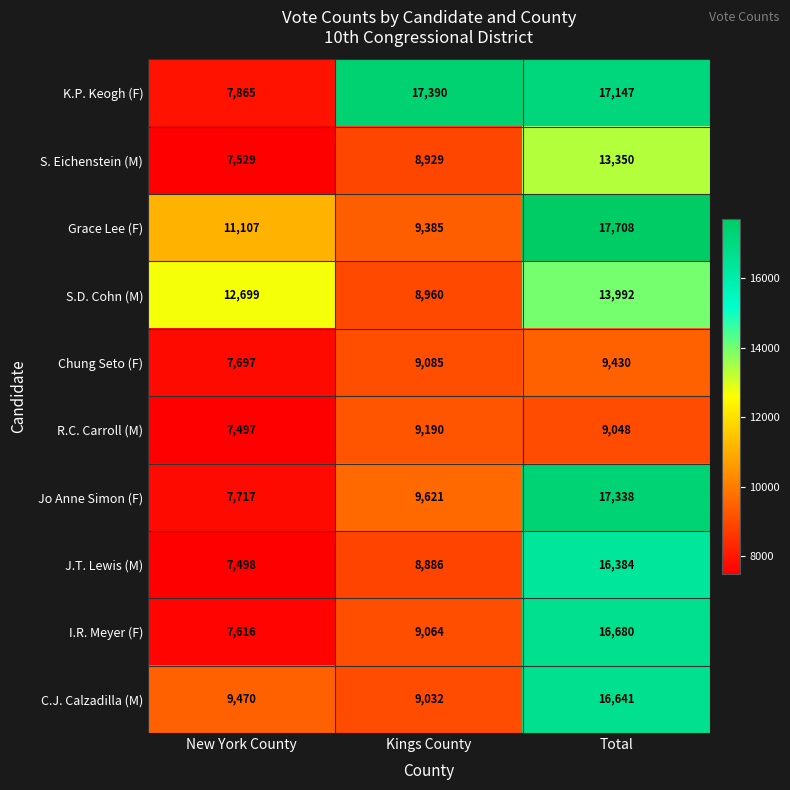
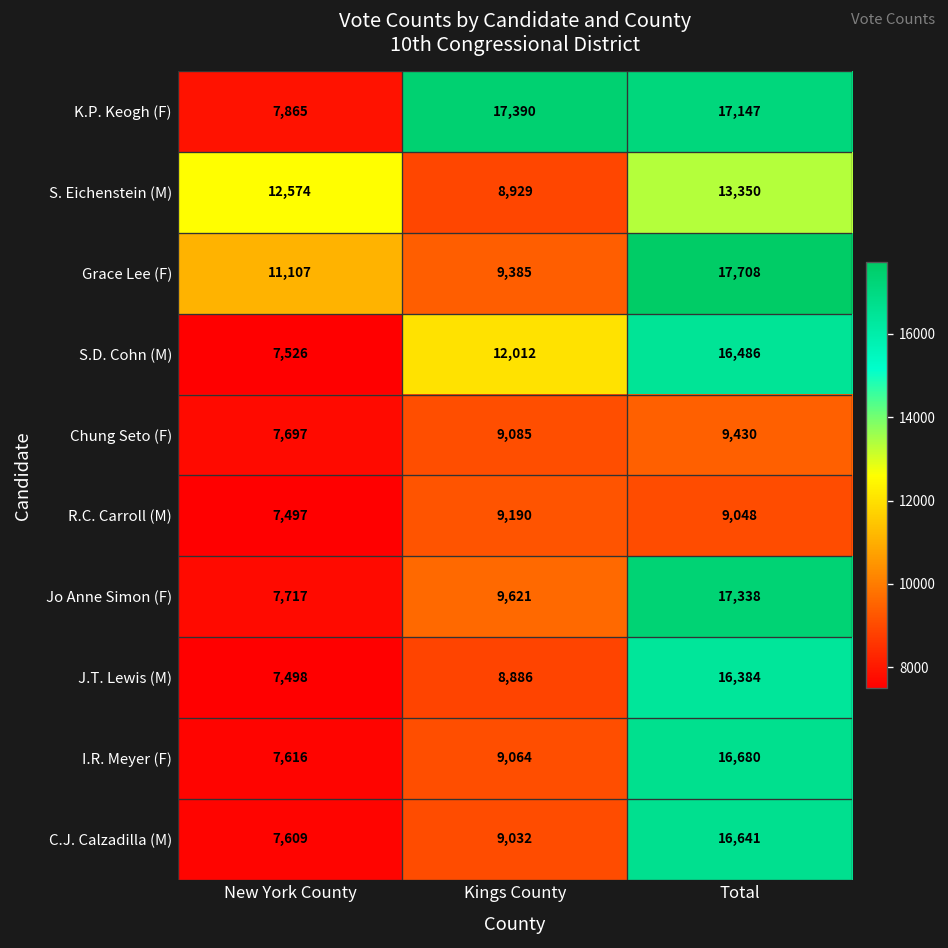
S. Eichenstein (M), New York County: 7,529 -> 12,574
S.D. Cohn (M), New York County: 12,699 -> 7,526
S.D. Cohn (M), Kings County: 8,960 -> 12,012
S.D. Cohn (M), Total: 13,992 -> 16,486
C.J. Calzadilla (M), New York County: 9,470 -> 7,609
